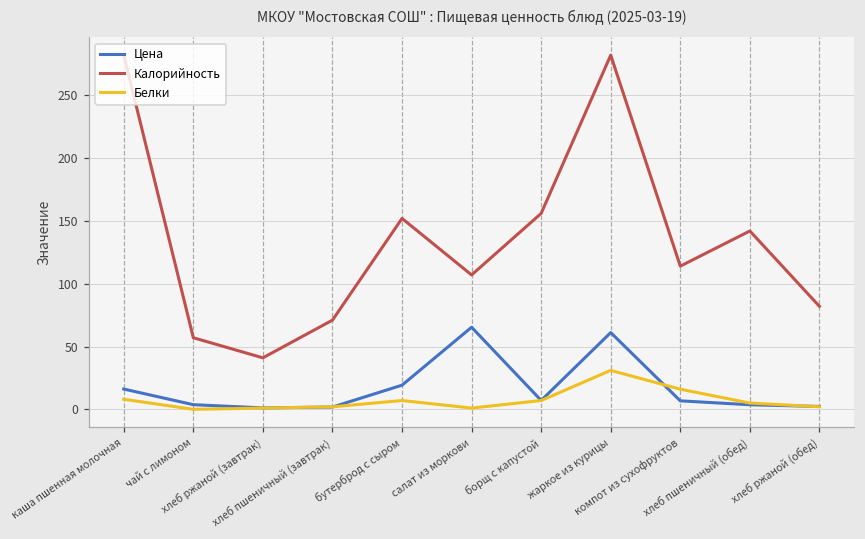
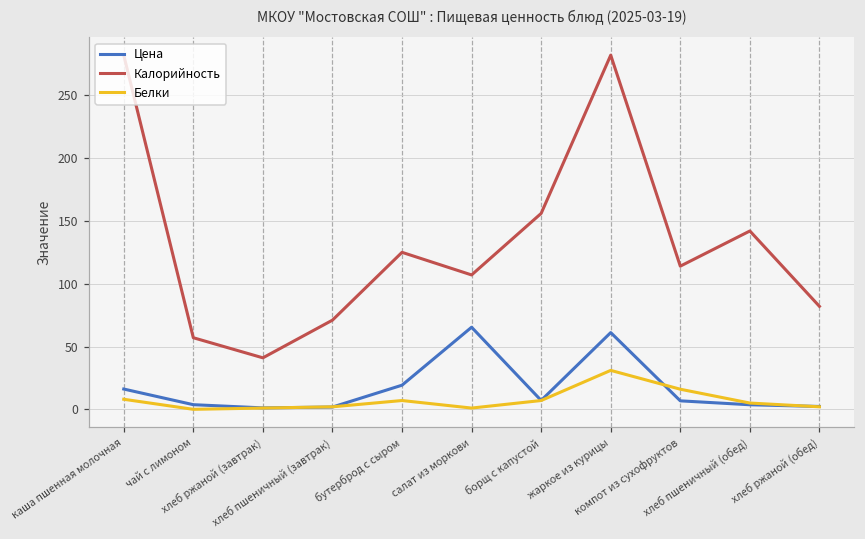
Калорийность, бутерброд с сыром: 152 -> 125
